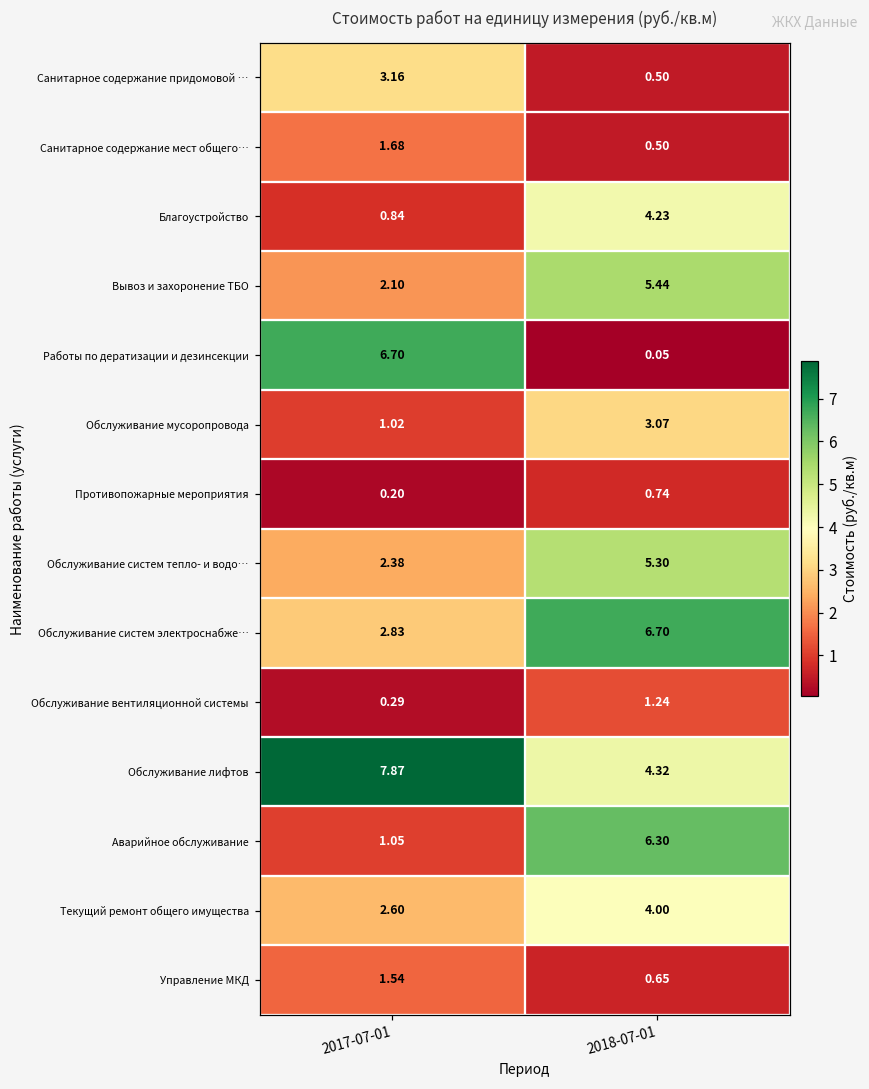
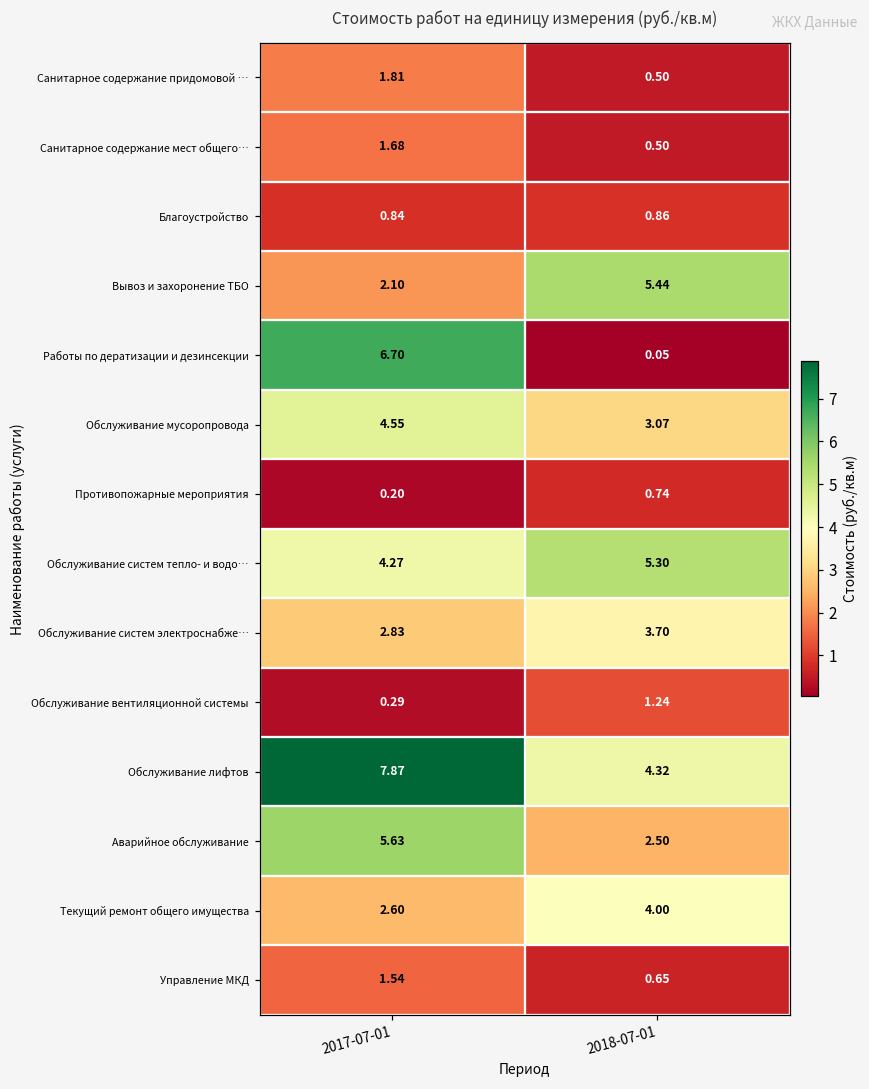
Санитарное содержание придомовой …, 2017-07-01: 3.16 -> 1.81
Благоустройство, 2018-07-01: 4.23 -> 0.86
Обслуживание мусоропровода, 2017-07-01: 1.02 -> 4.55
Обслуживание систем тепло- и водо…, 2017-07-01: 2.38 -> 4.27
Обслуживание систем электроснабже…, 2018-07-01: 6.70 -> 3.70
Аварийное обслуживание, 2017-07-01: 1.05 -> 5.63
Аварийное обслуживание, 2018-07-01: 6.30 -> 2.50
